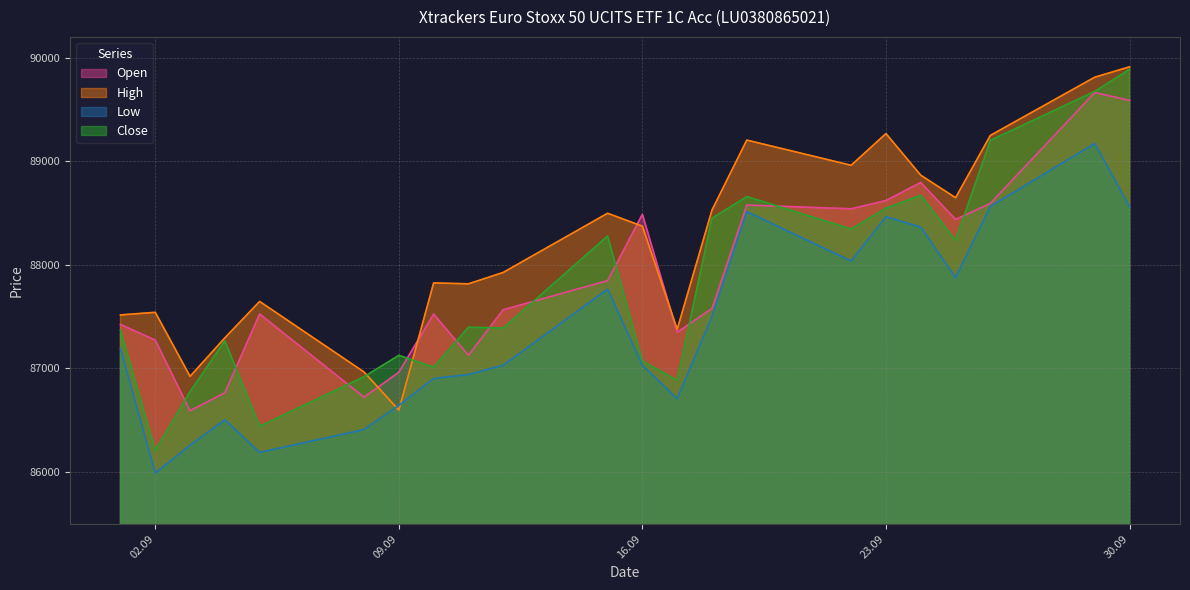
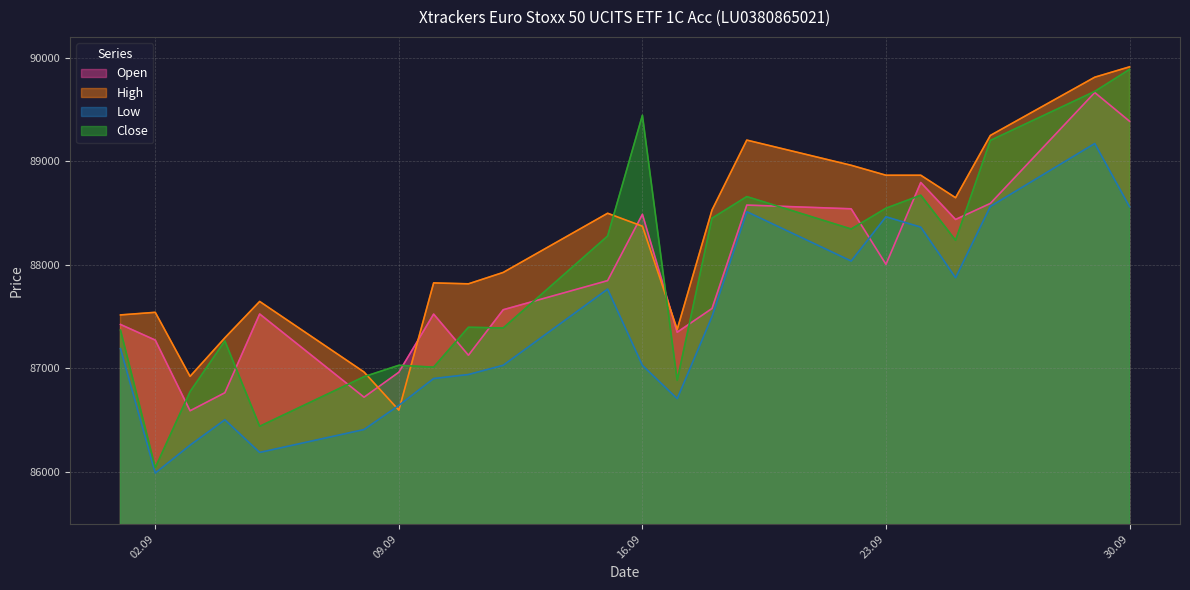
Close, 02.09: 86210 -> 86040
Close, 09.09: 87130 -> 87030
Close, 16.09: 87070 -> 89440
Open, 23.09: 88620 -> 88010
High, 23.09: 89270 -> 88870
Open, 30.09: 89590 -> 89390
